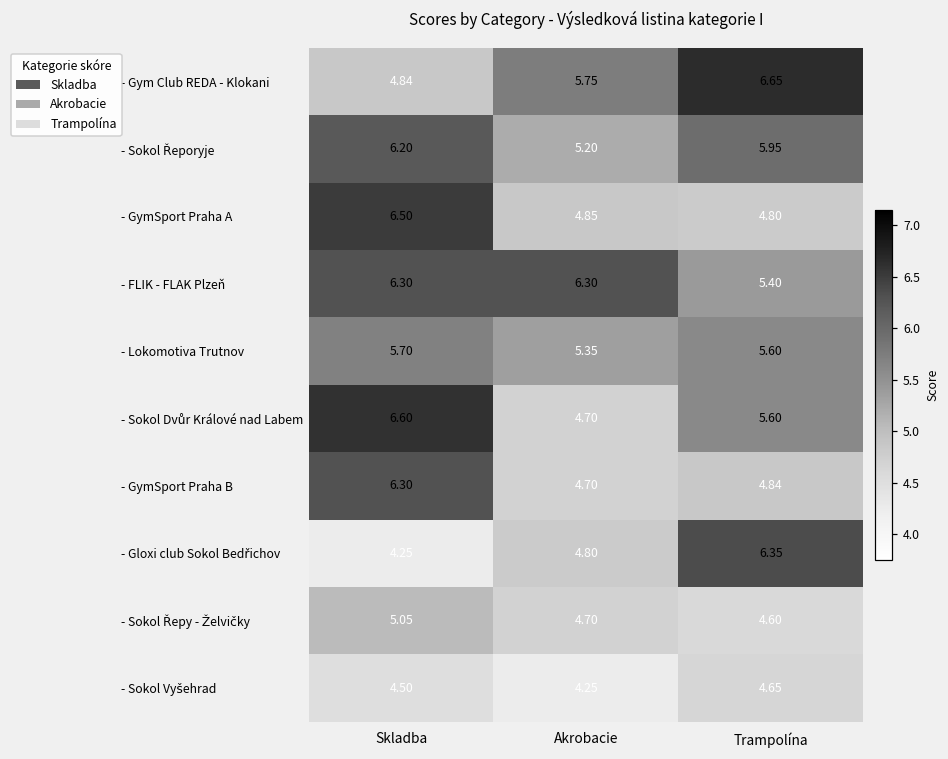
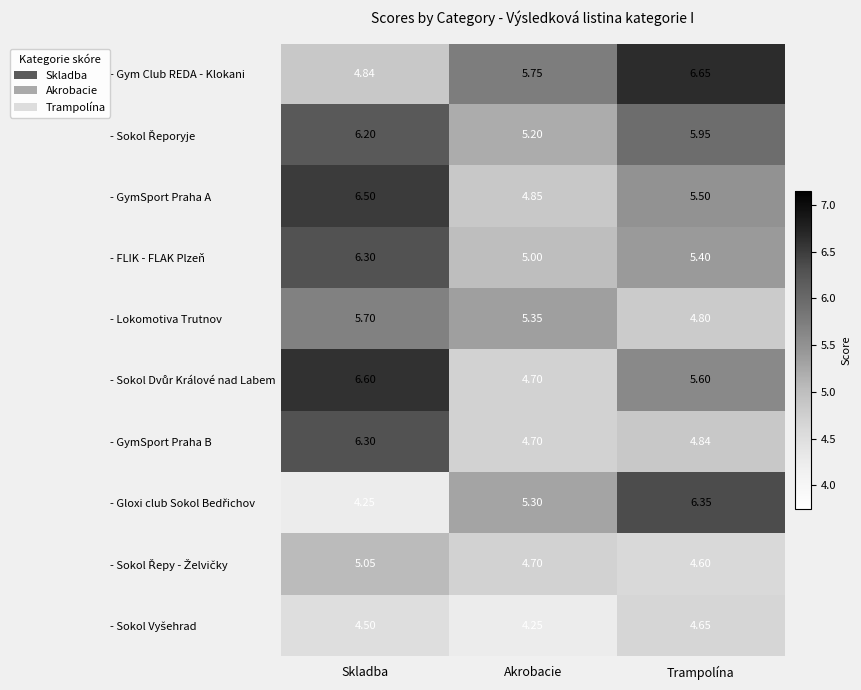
- GymSport Praha A, Trampolína: 4.80 -> 5.50
- FLIK - FLAK Plzeň, Akrobacie: 6.30 -> 5.00
- Lokomotiva Trutnov, Trampolína: 5.60 -> 4.80
- Gloxi club Sokol Bedřichov, Akrobacie: 4.80 -> 5.30
